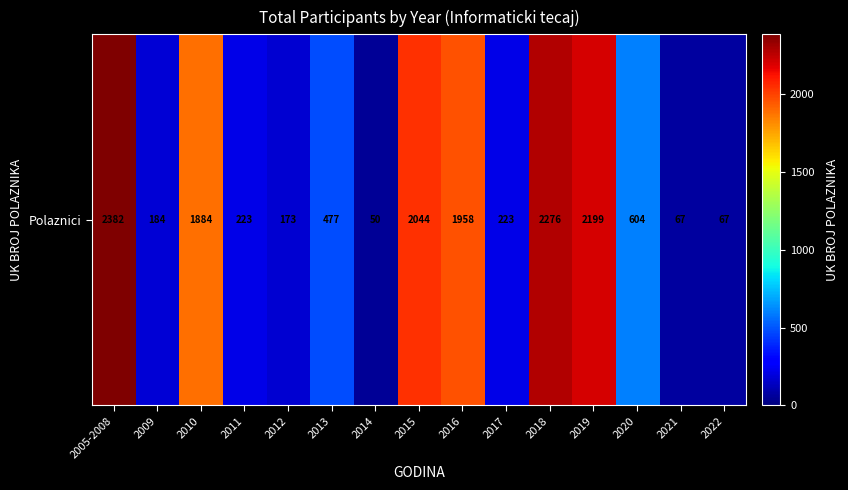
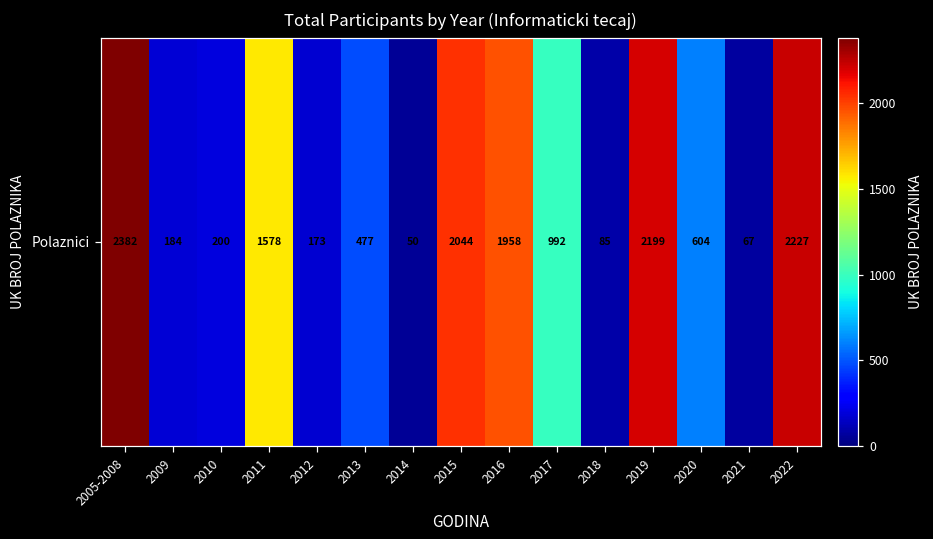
Polaznici, 2010: 1884 -> 200
Polaznici, 2011: 223 -> 1578
Polaznici, 2017: 223 -> 992
Polaznici, 2018: 2276 -> 85
Polaznici, 2022: 67 -> 2227
